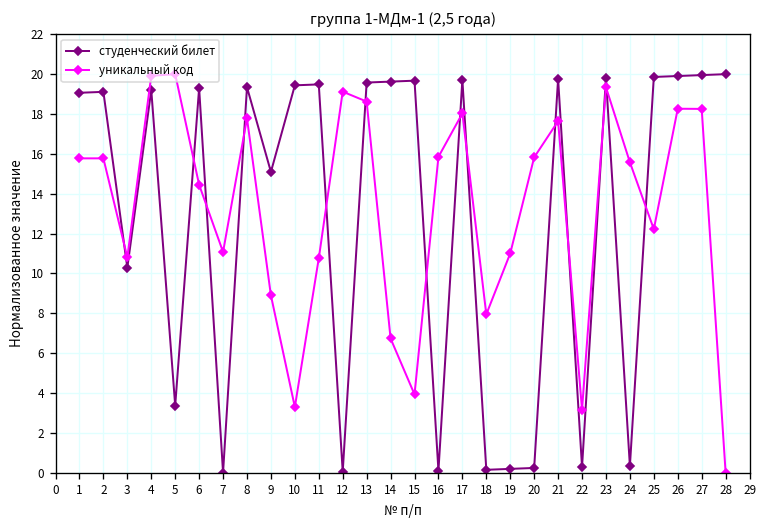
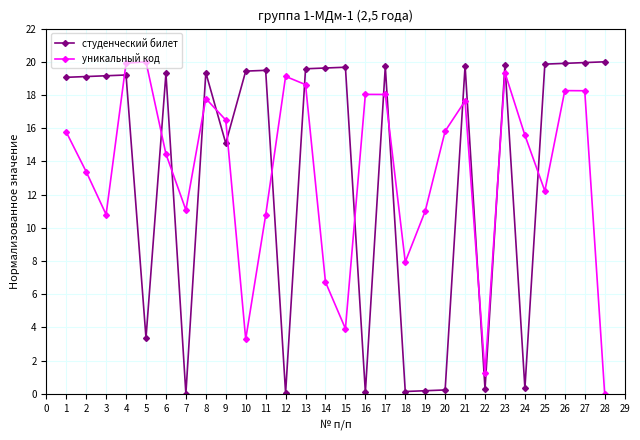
уникальный код, 2: 15.8 -> 13.4
студенческий билет, 3: 10.3 -> 19.2
уникальный код, 9: 8.9 -> 16.5
уникальный код, 16: 15.8 -> 18.0
уникальный код, 22: 3.2 -> 1.3
